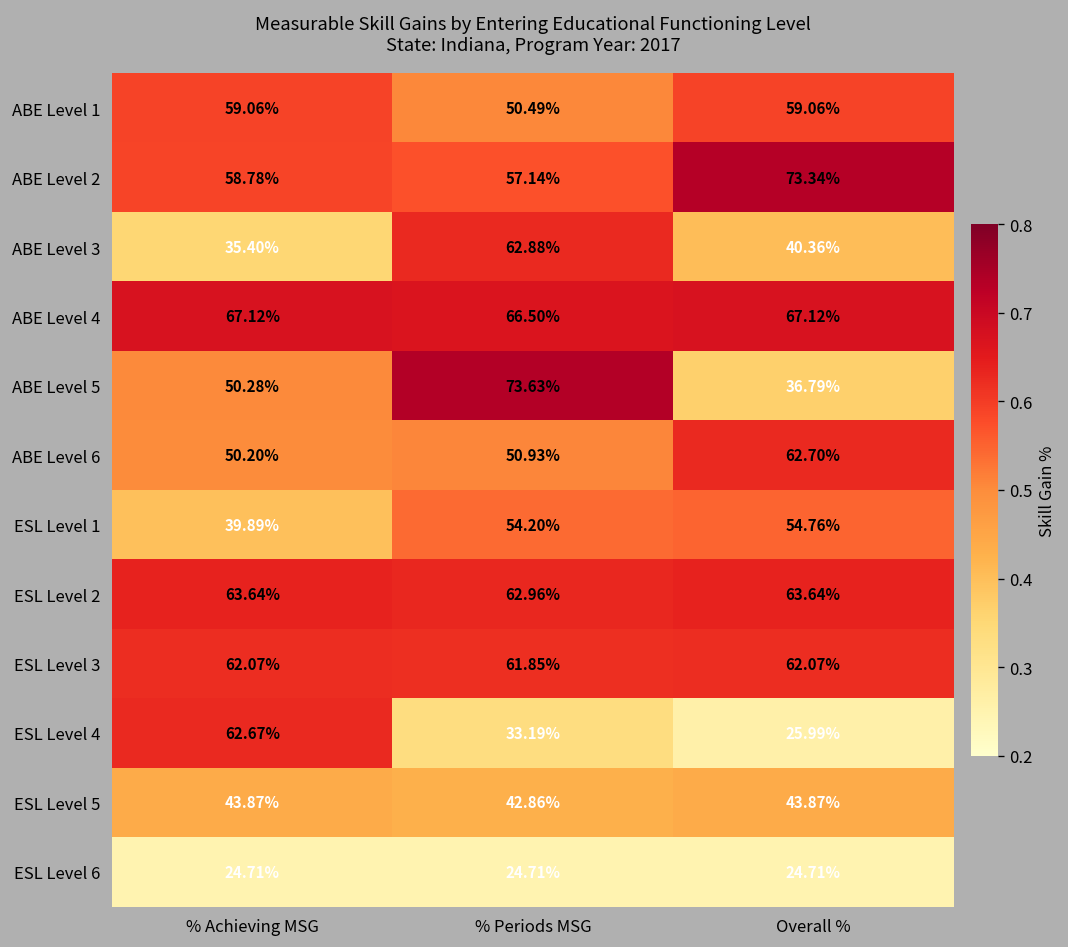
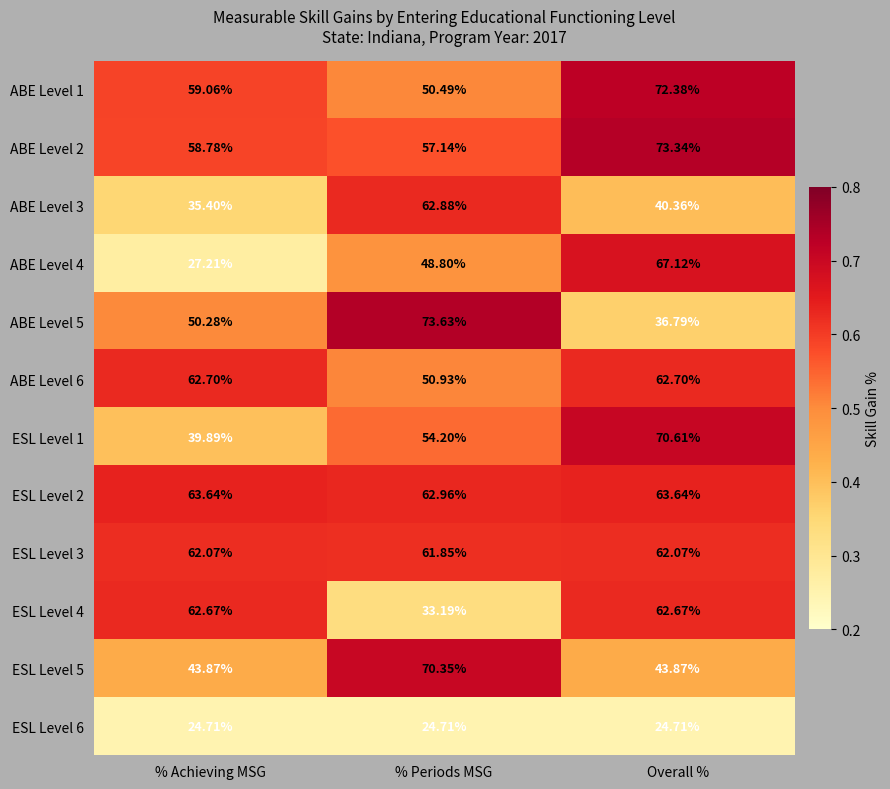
ABE Level 1, Overall %: 59.06% -> 72.38%
ABE Level 4, % Achieving MSG: 67.12% -> 27.21%
ABE Level 4, % Periods MSG: 66.50% -> 48.80%
ABE Level 6, % Achieving MSG: 50.20% -> 62.70%
ESL Level 1, Overall %: 54.76% -> 70.61%
ESL Level 4, Overall %: 25.99% -> 62.67%
ESL Level 5, % Periods MSG: 42.86% -> 70.35%
